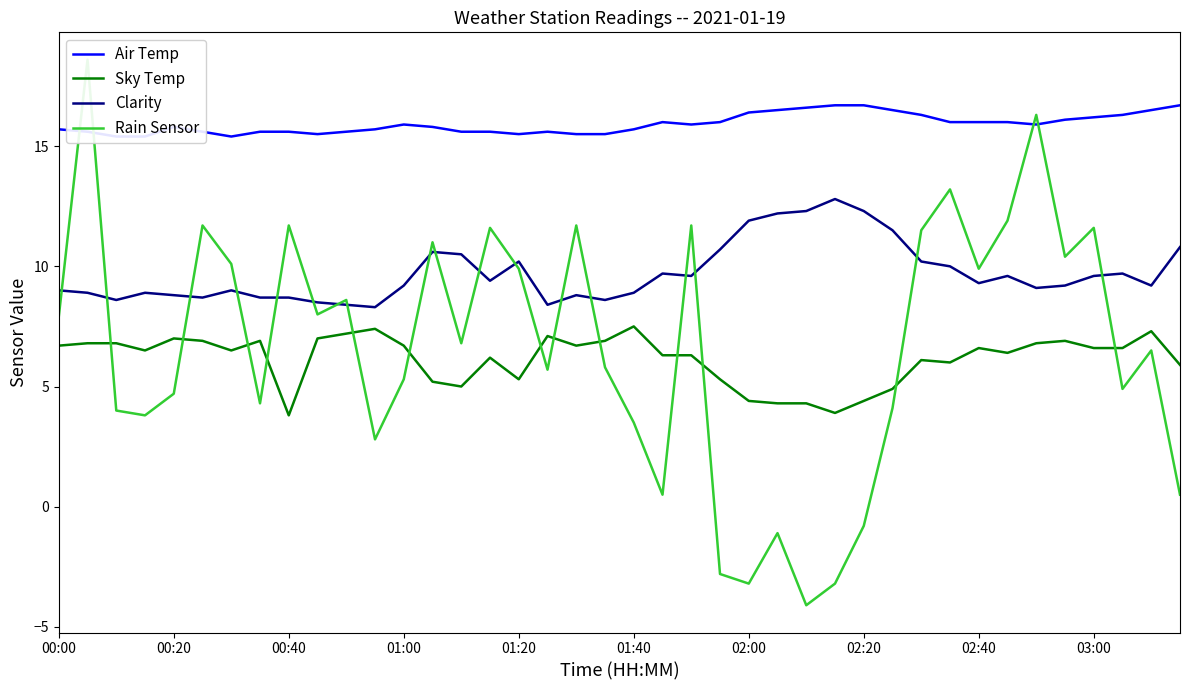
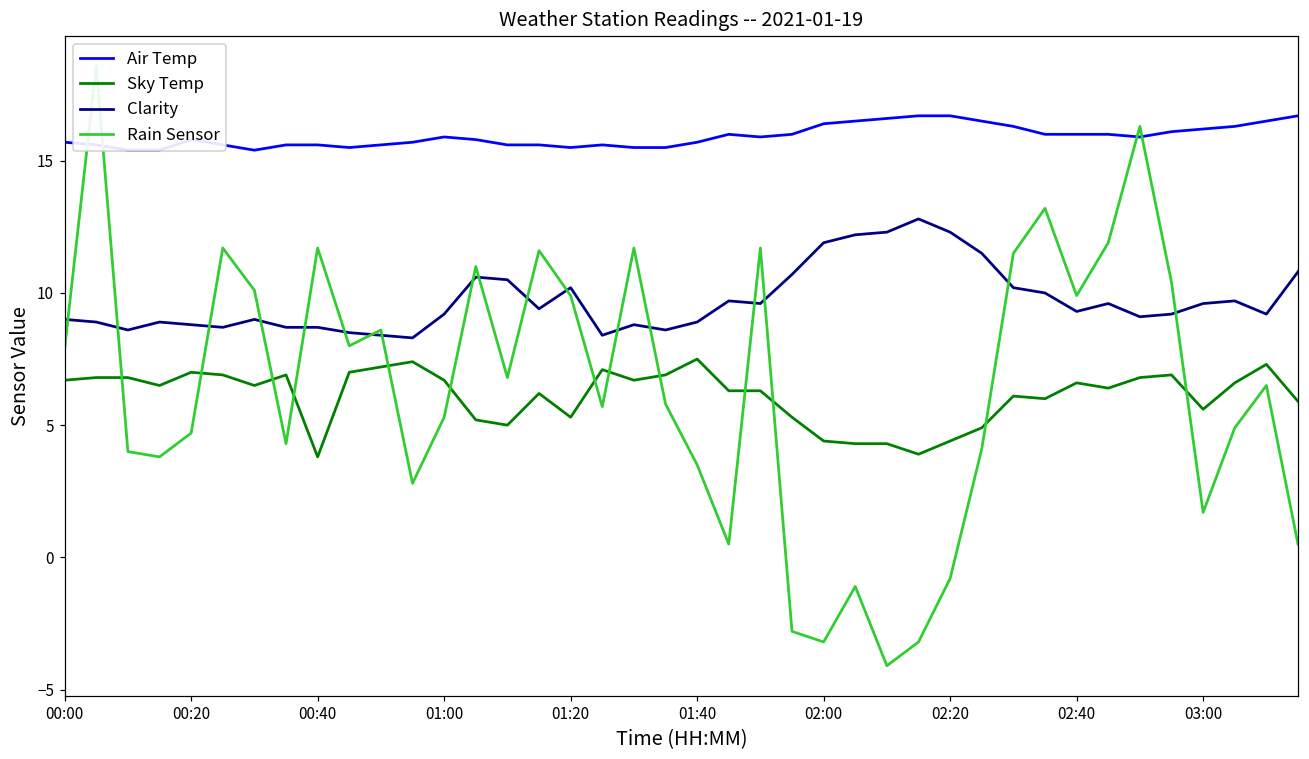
Sky Temp, 03:00: 6.6 -> 5.6
Rain Sensor, 03:00: 11.6 -> 1.7
